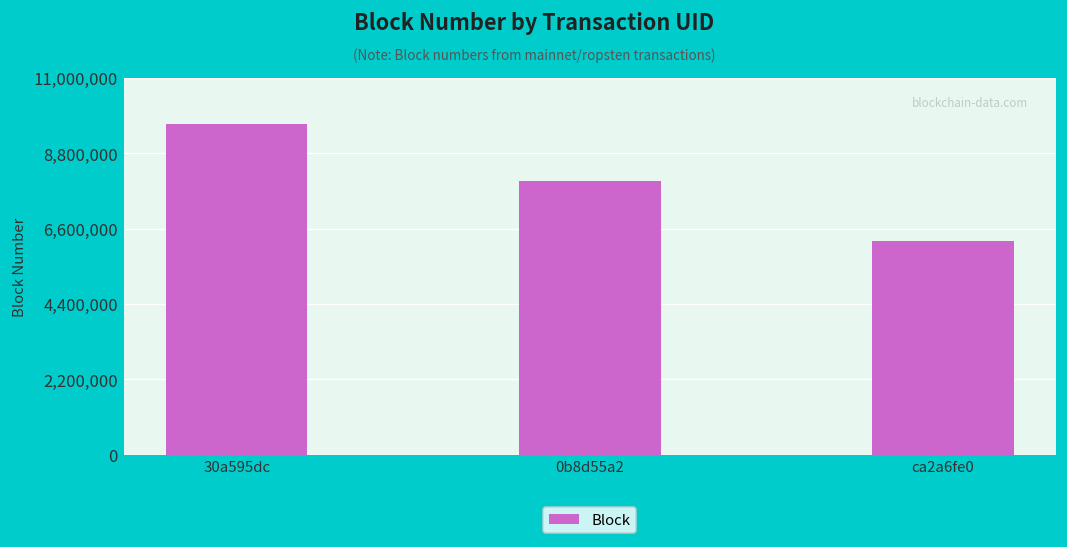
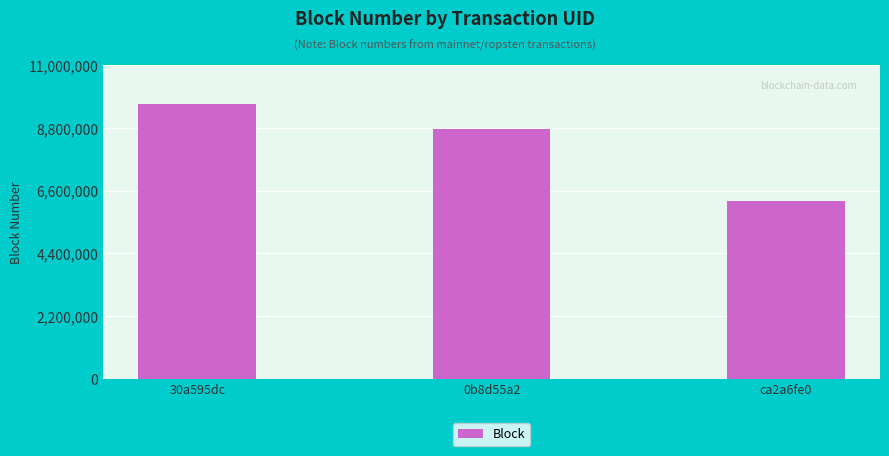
0b8d55a2: 8,000,000 -> 8,700,000
